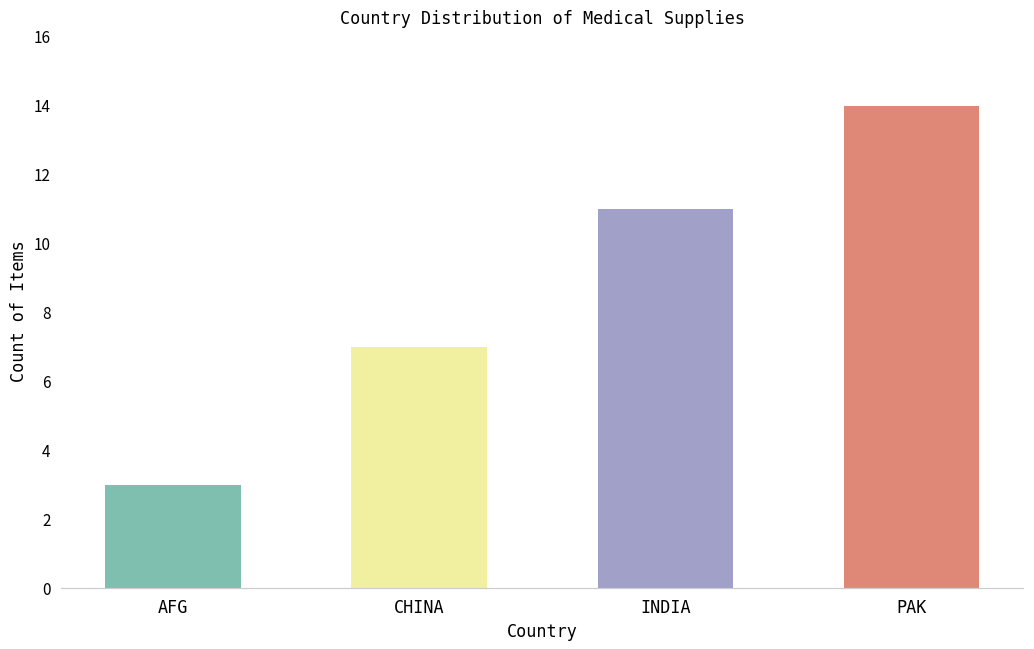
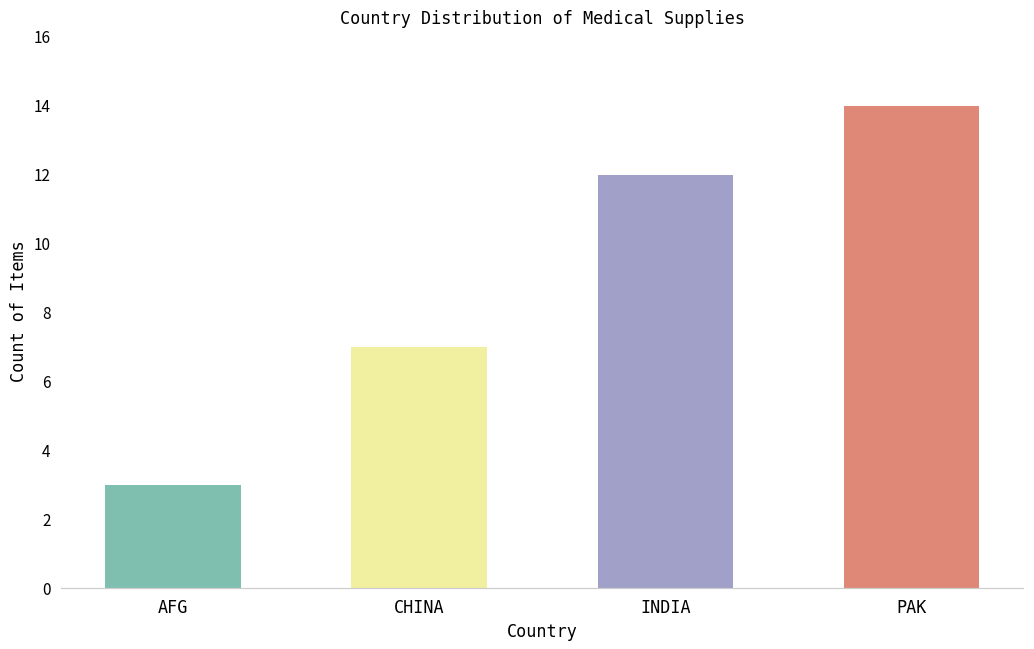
INDIA: 11 -> 12
